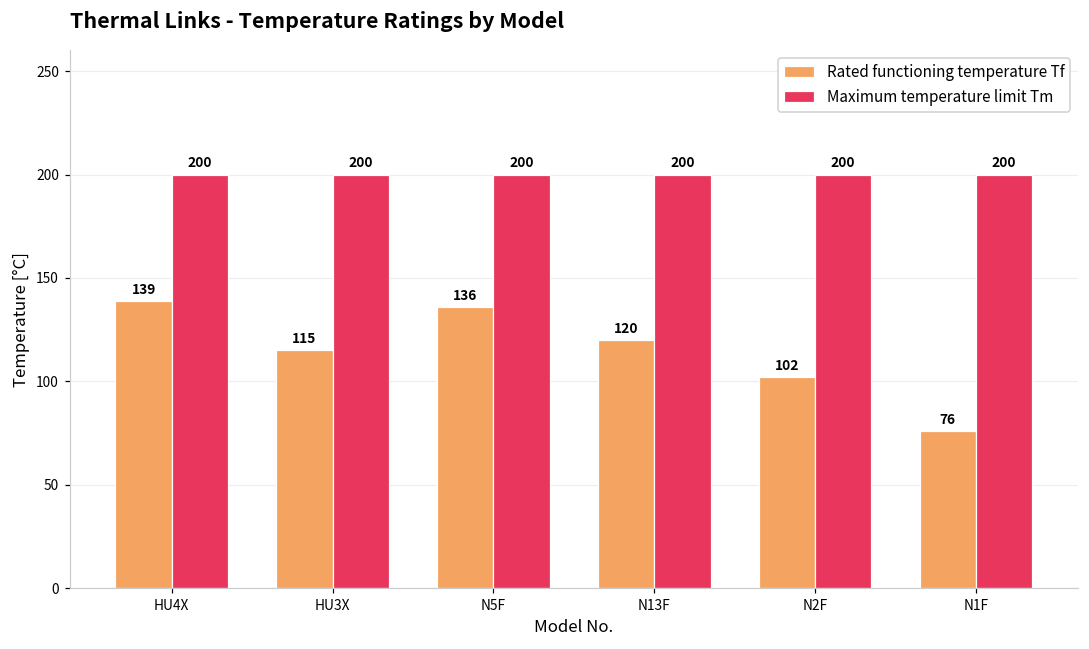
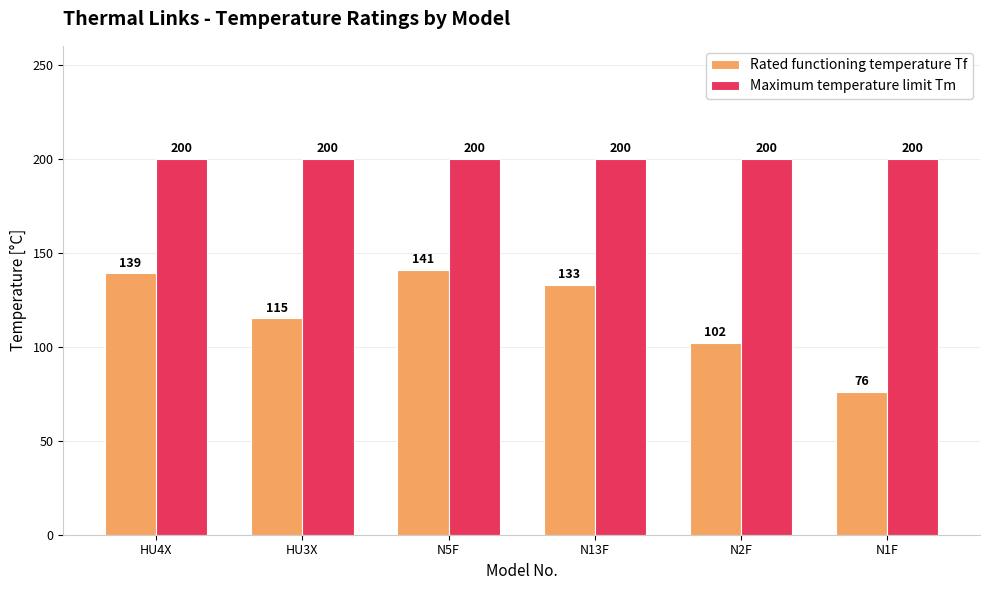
Rated functioning temperature Tf, N5F: 136 -> 141
Rated functioning temperature Tf, N13F: 120 -> 133
